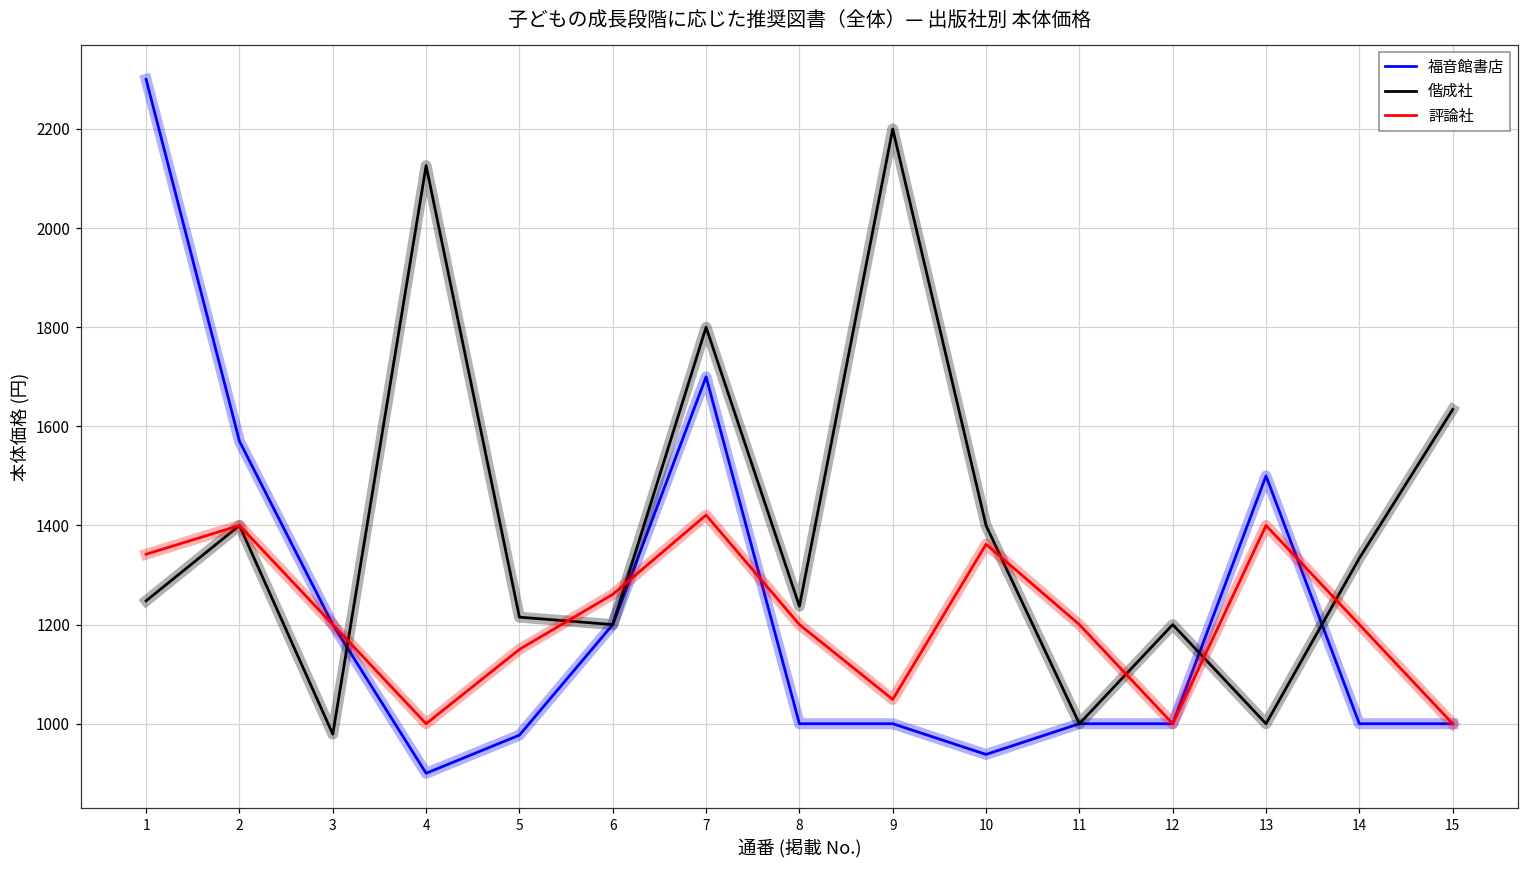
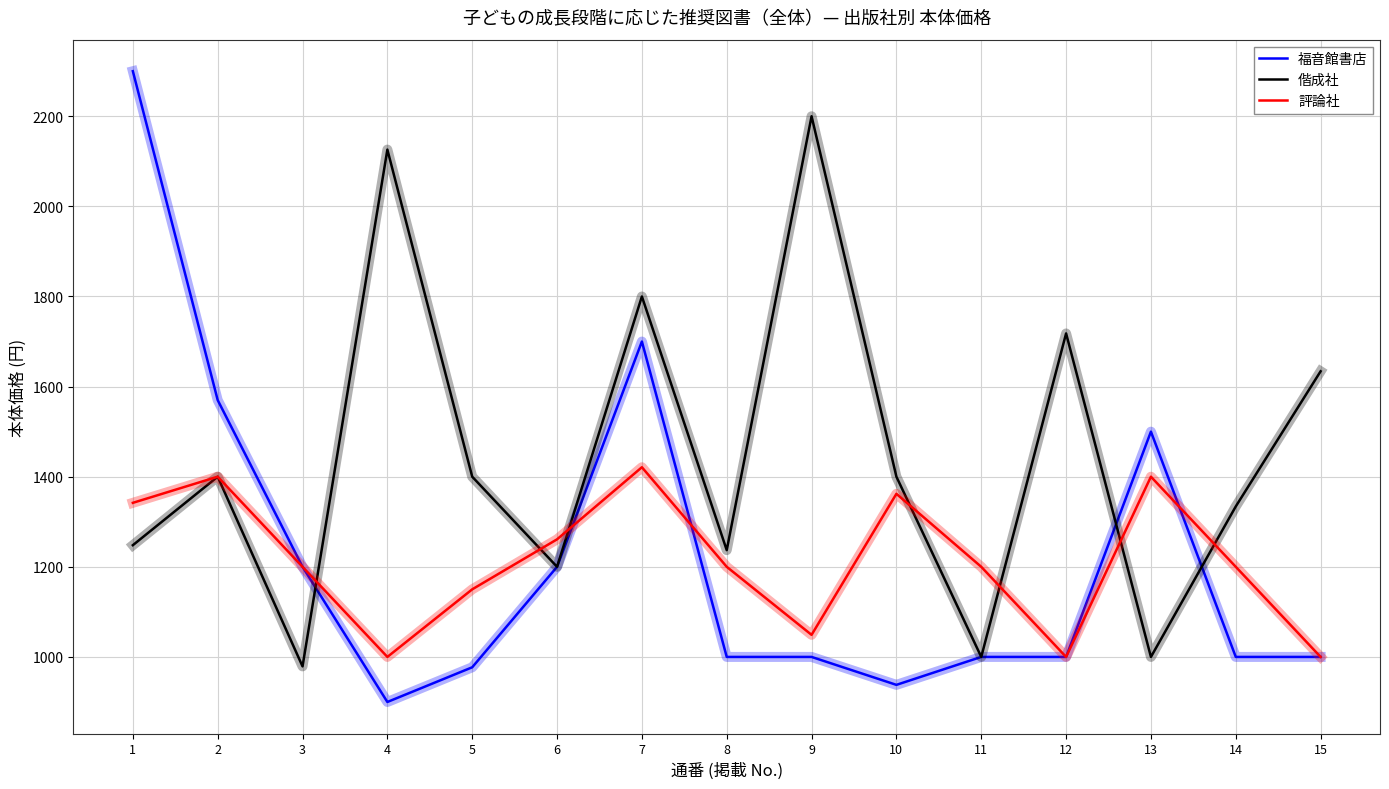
偕成社, 5: 1220 -> 1400
偕成社, 12: 1200 -> 1720
